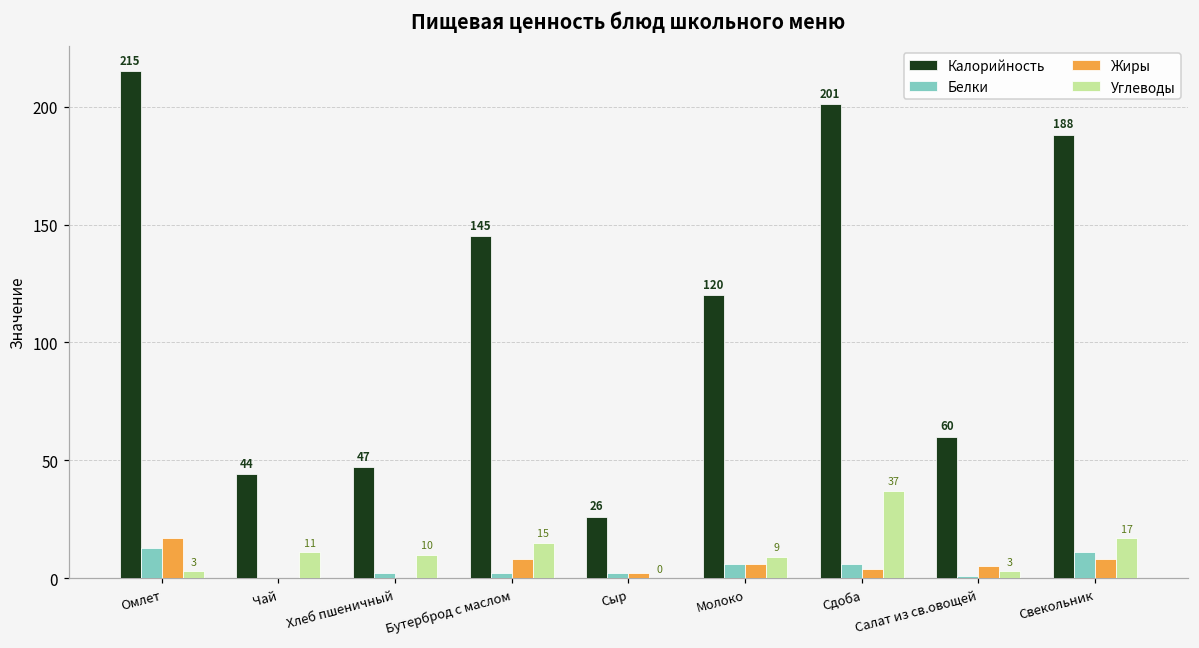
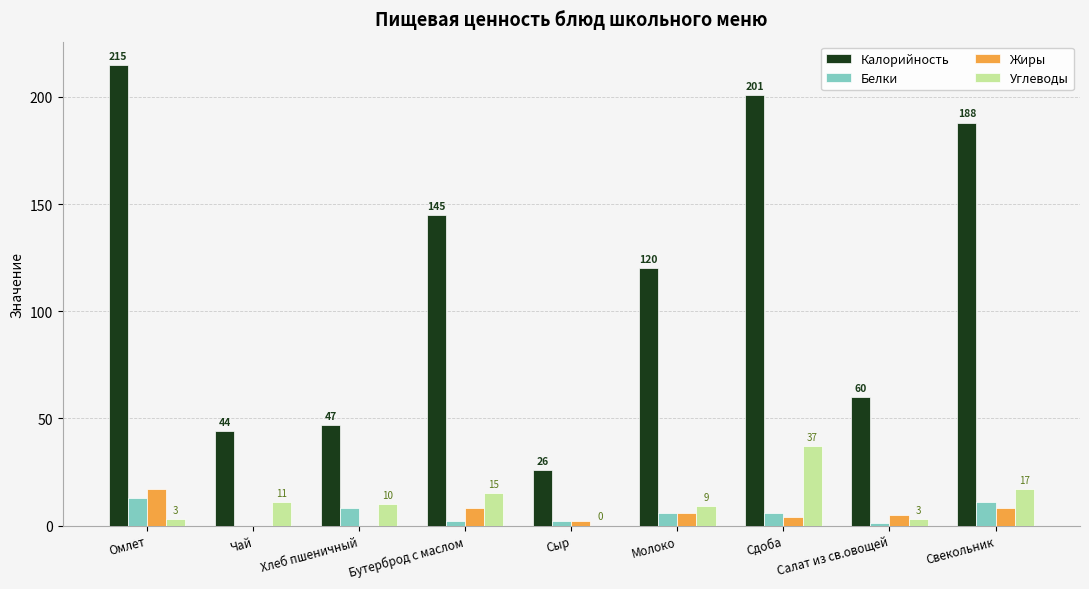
Белки, Хлеб пшеничный: 2 -> 8
